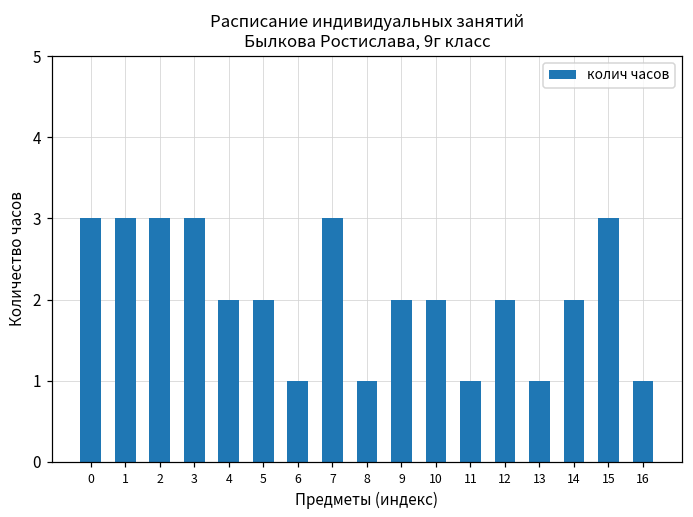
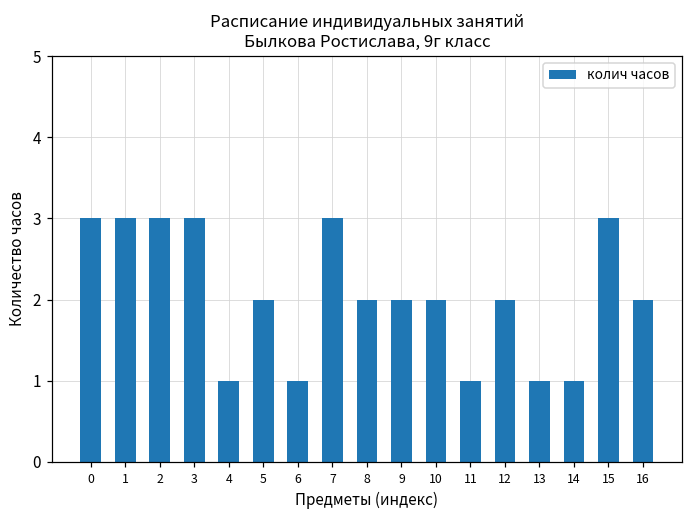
4: 2 -> 1
8: 1 -> 2
14: 2 -> 1
16: 1 -> 2
